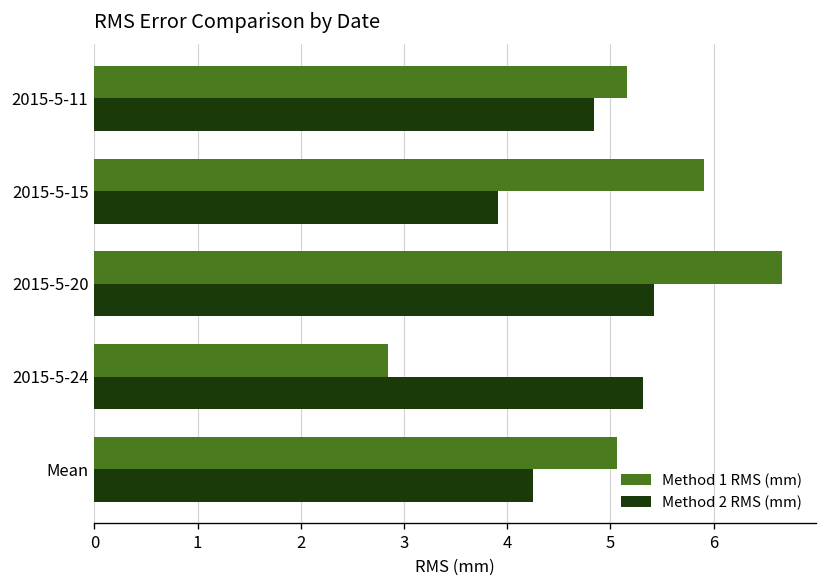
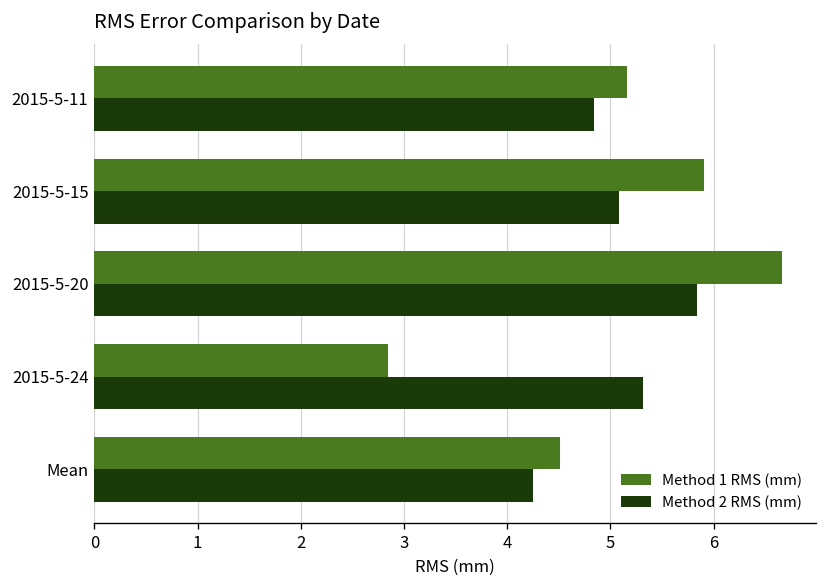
Method 2 RMS (mm), 2015-5-15: 3.9 -> 5.1
Method 2 RMS (mm), 2015-5-20: 5.4 -> 5.8
Method 1 RMS (mm), Mean: 5.1 -> 4.5
